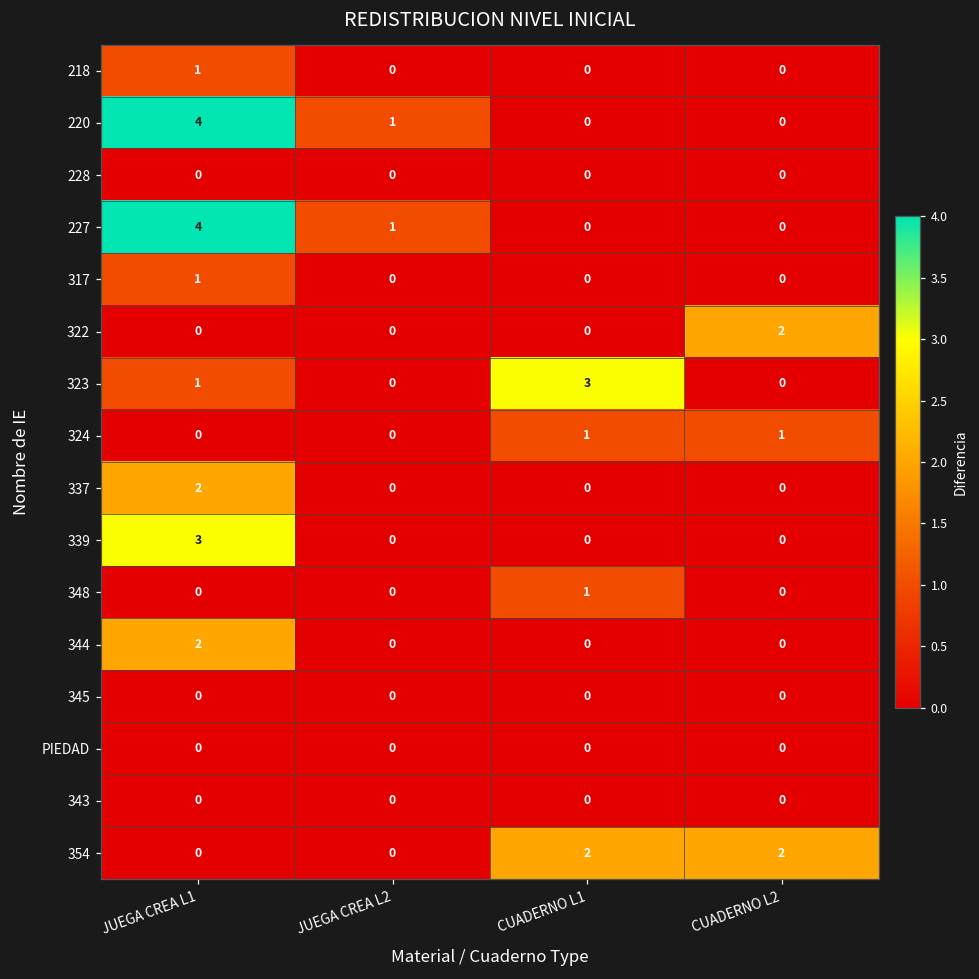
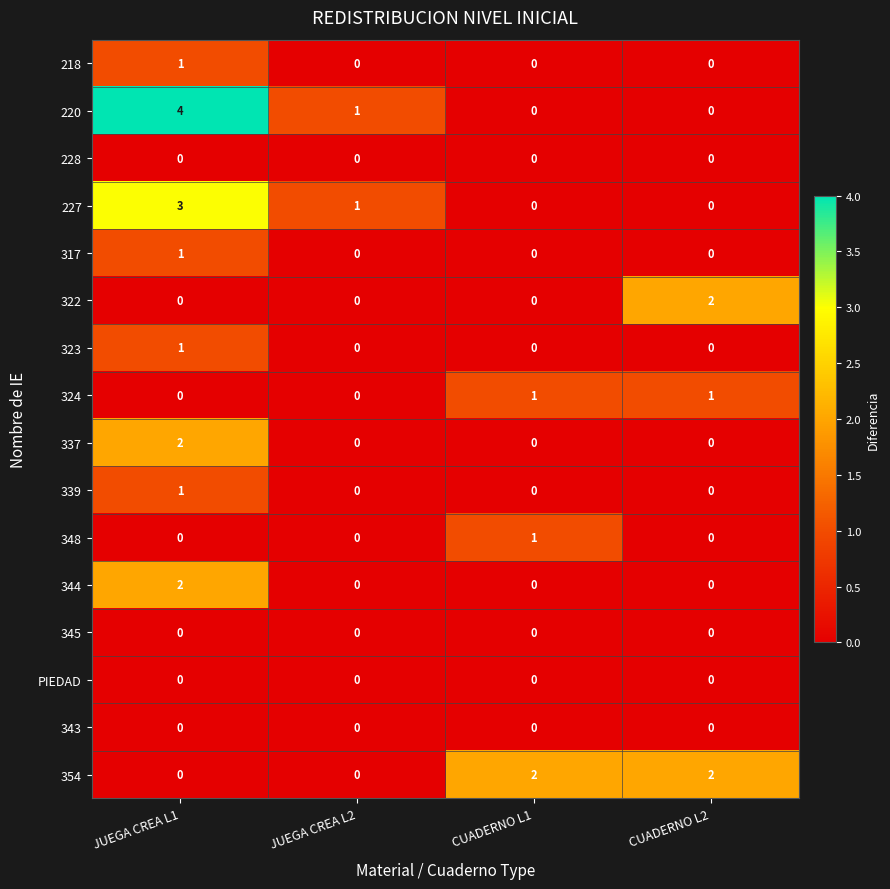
227, JUEGA CREA L1: 4 -> 3
323, CUADERNO L1: 3 -> 0
339, JUEGA CREA L1: 3 -> 1
